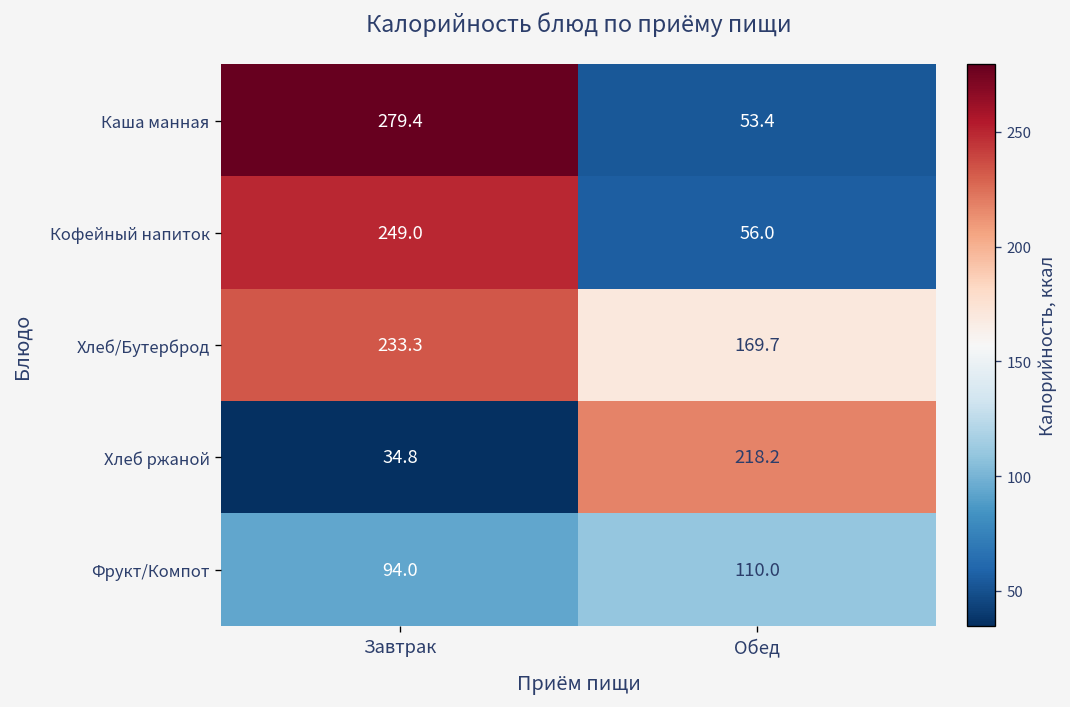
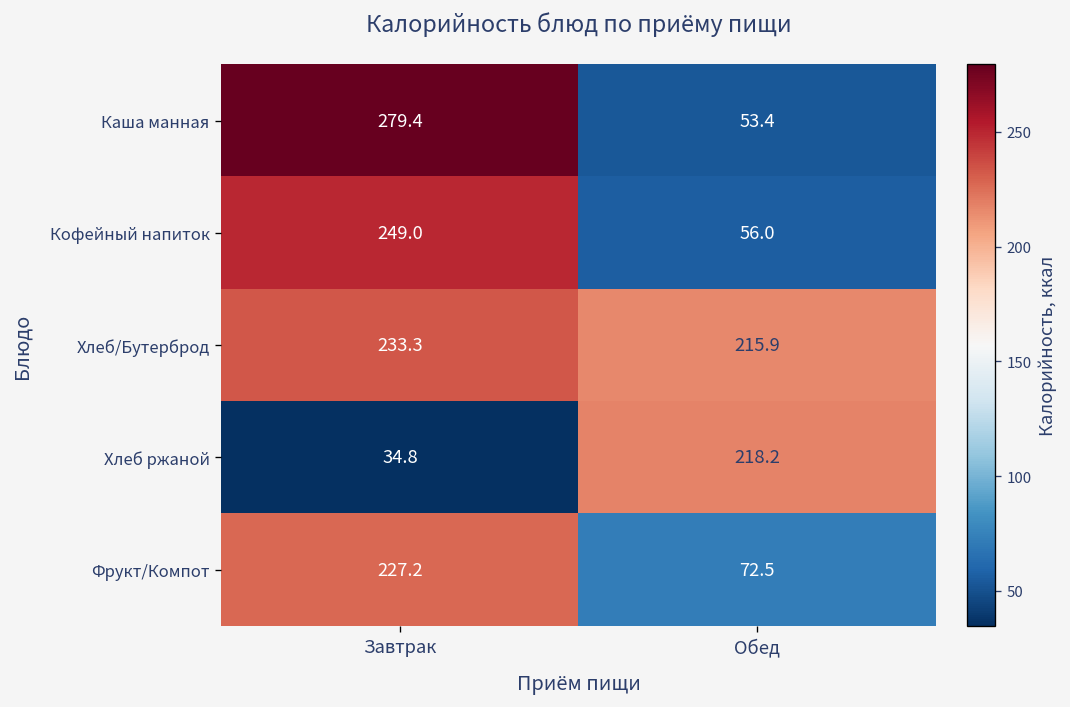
Хлеб/Бутерброд, Обед: 169.7 -> 215.9
Фрукт/Компот, Завтрак: 94.0 -> 227.2
Фрукт/Компот, Обед: 110.0 -> 72.5
